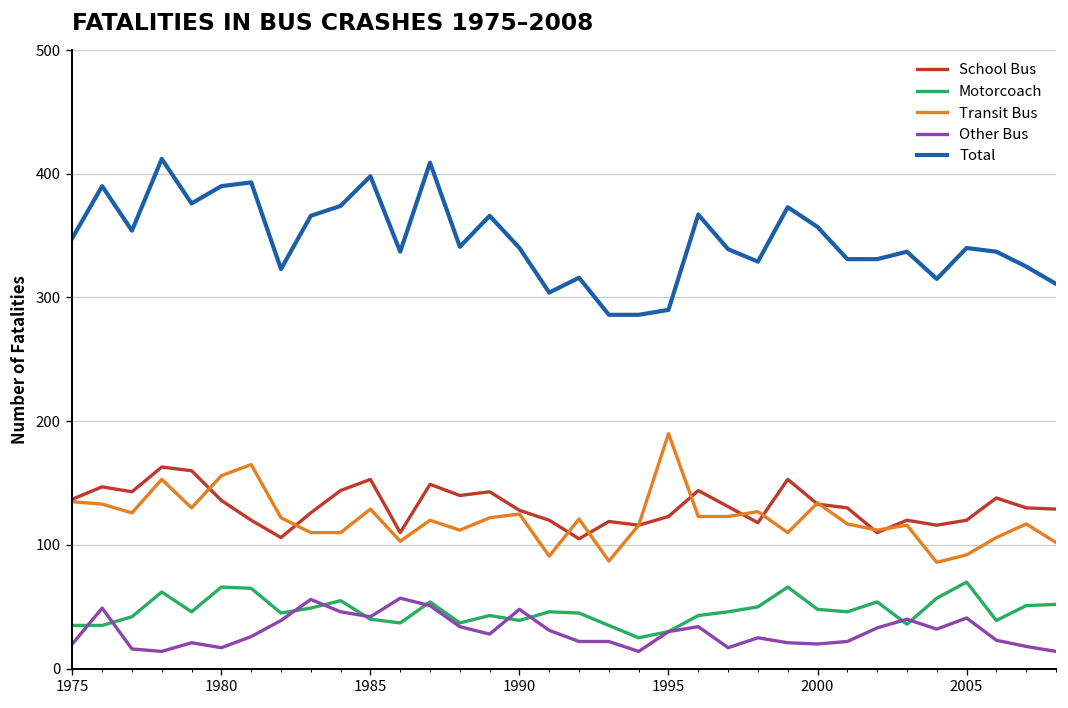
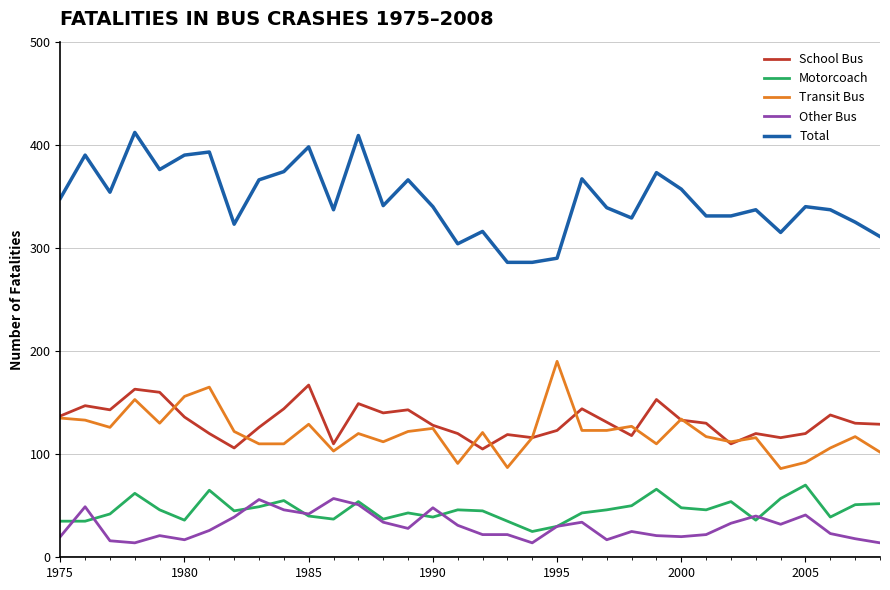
Motorcoach, 1980: 66 -> 36
School Bus, 1985: 153 -> 167
